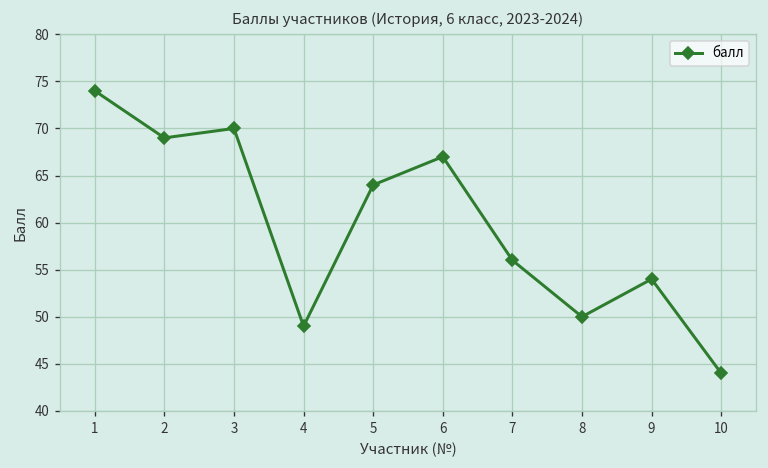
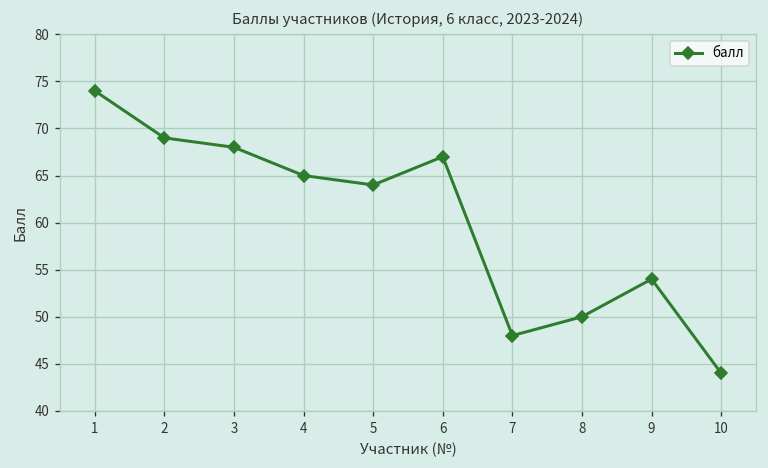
3: 70 -> 68
4: 49 -> 65
7: 56 -> 48
